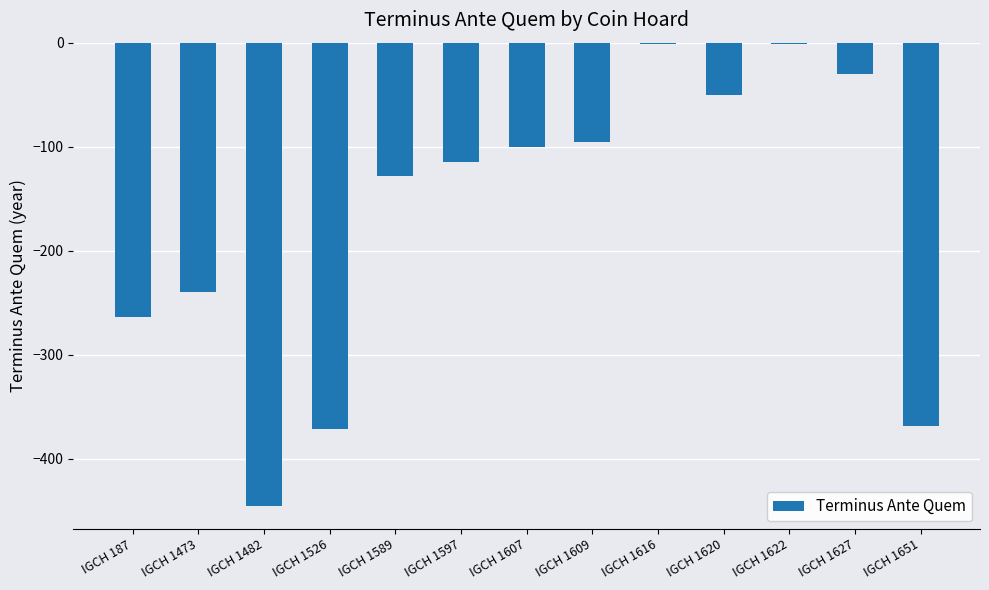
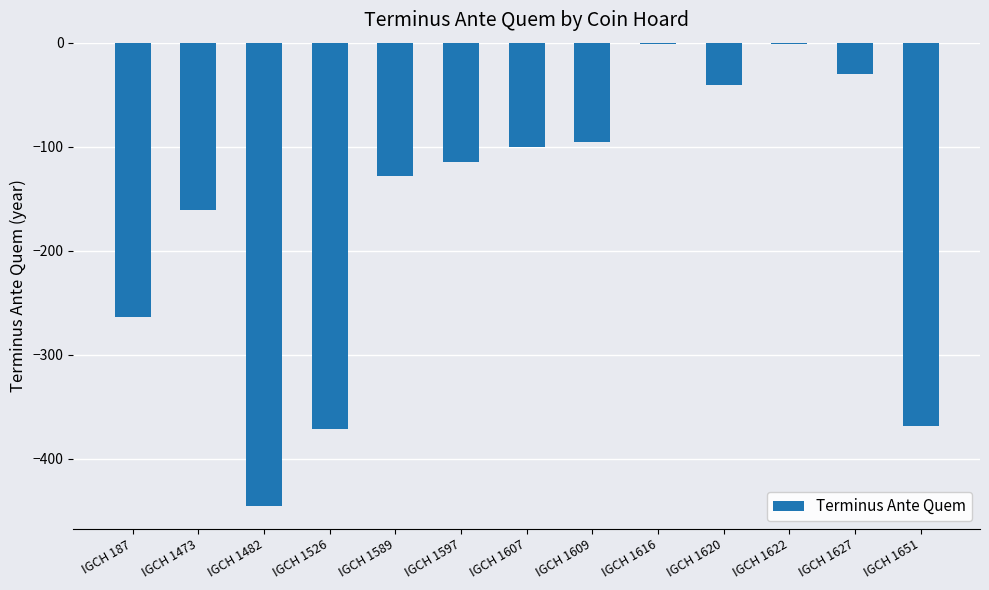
IGCH 1473: -240 -> -161
IGCH 1620: -50 -> -41
